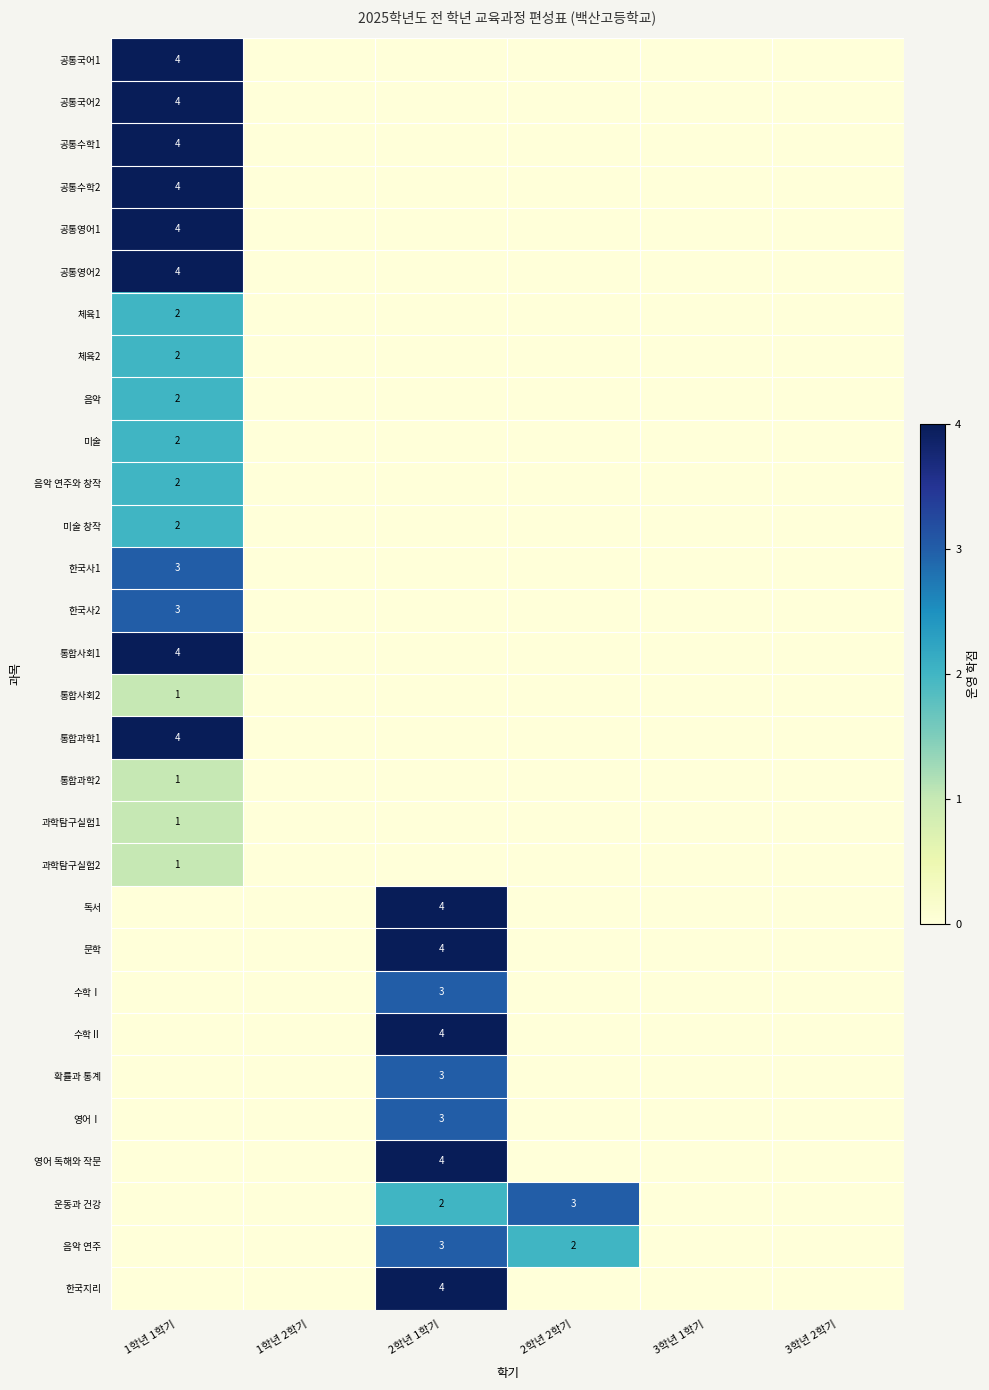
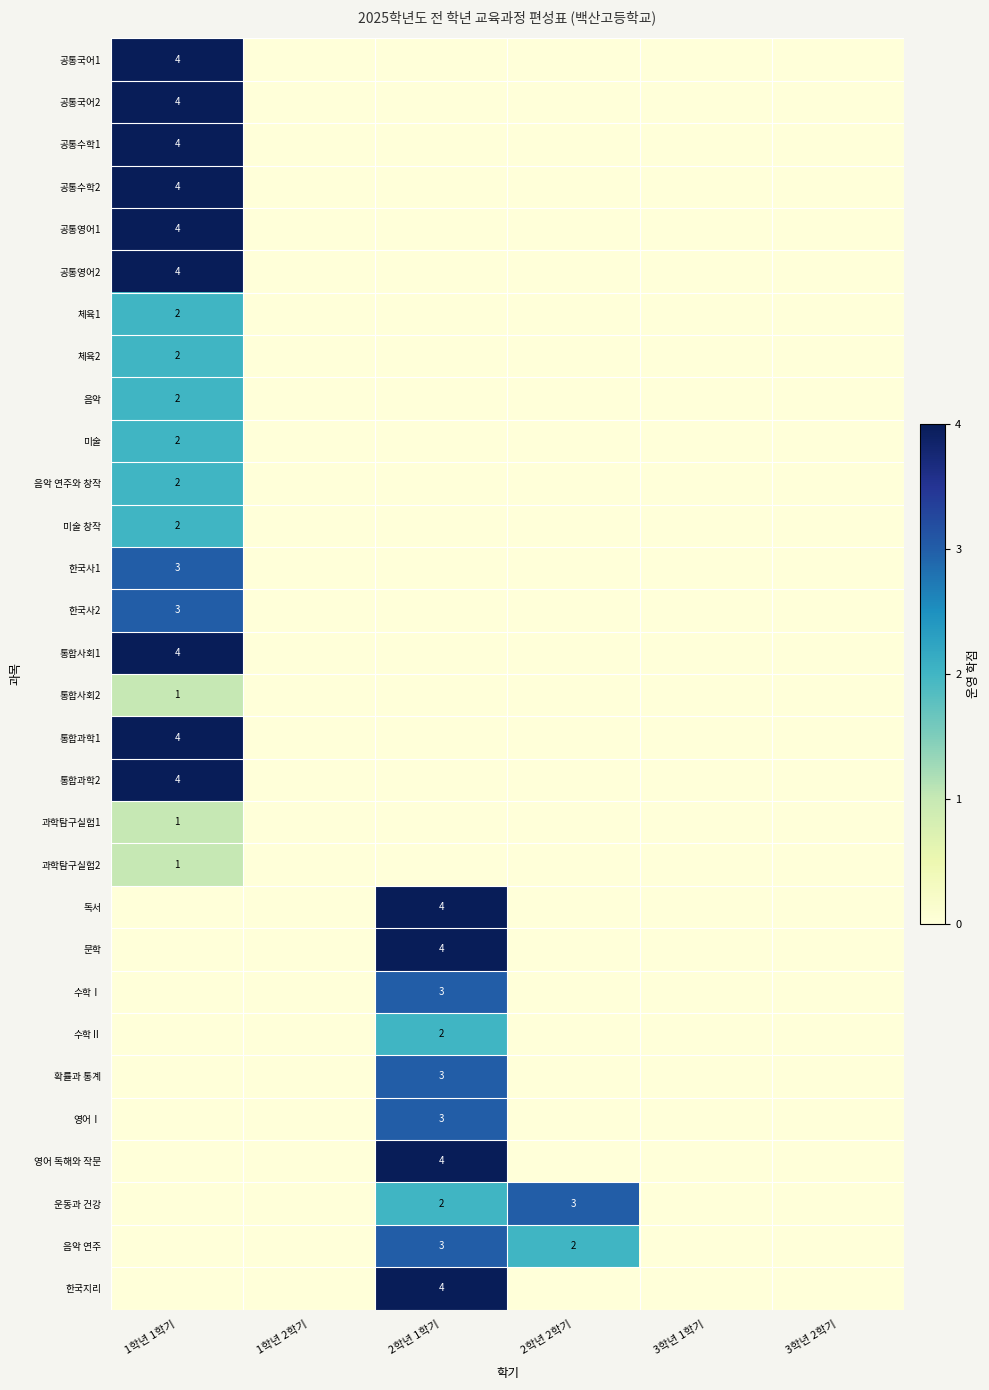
통합과학2, 1학년 1학기: 1 -> 4
수학Ⅱ, 2학년 1학기: 4 -> 2
